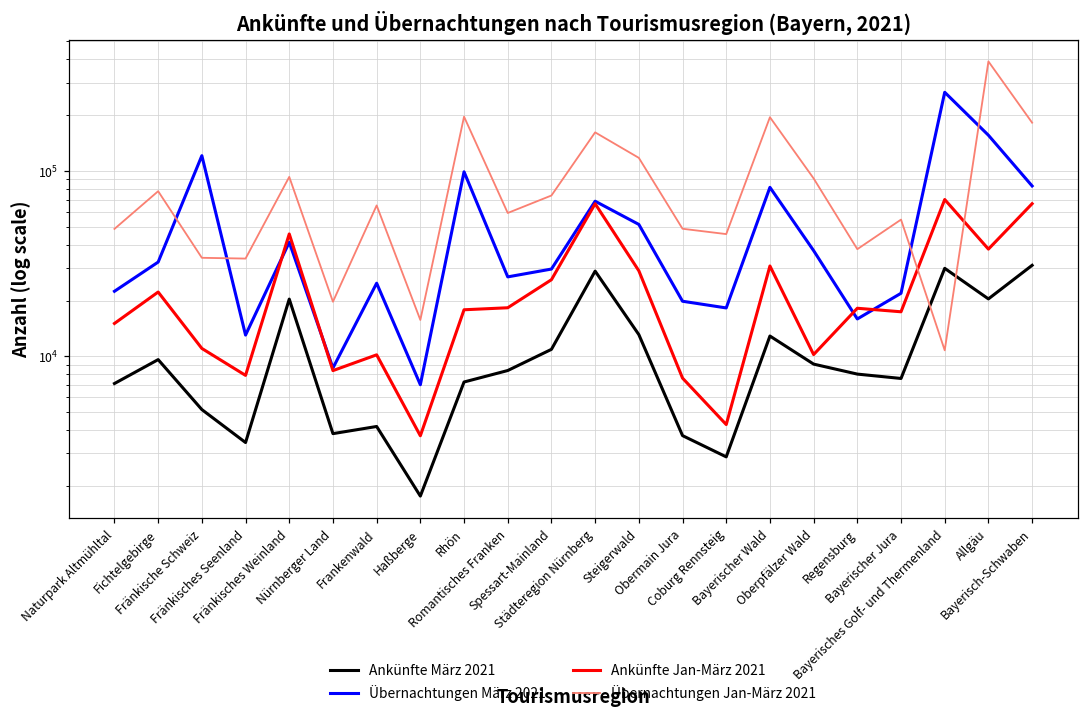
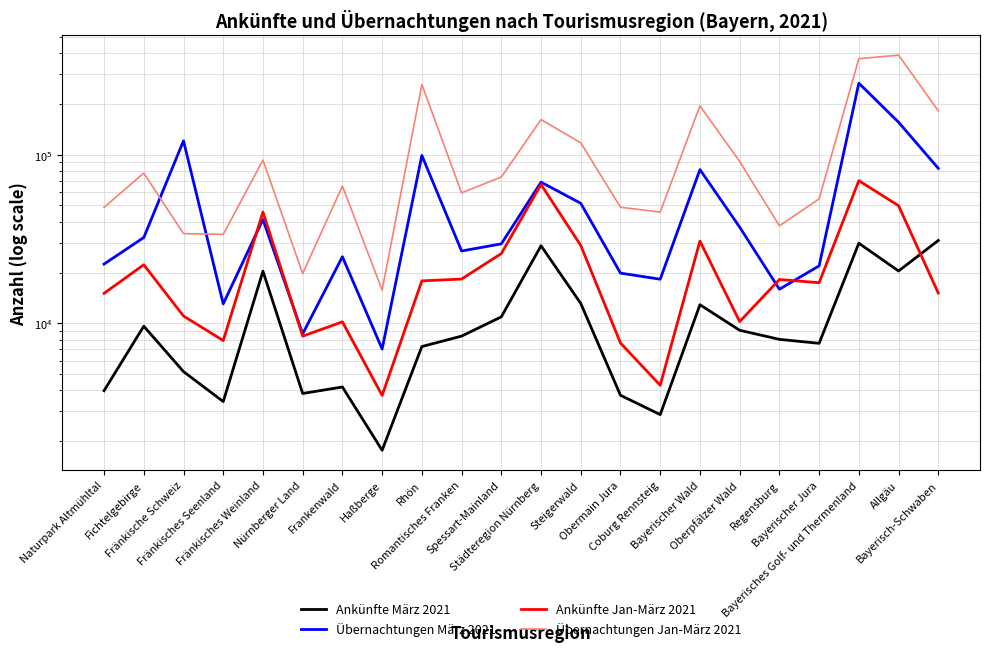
Ankünfte März 2021, Naturpark Altmühltal: 7100 -> 4000
Übernachtungen Jan-März 2021, Rhön: 200000 -> 260000
Übernachtungen Jan-März 2021, Bayerisches Golf- und Thermenland: 11000 -> 370000
Ankünfte Jan-März 2021, Allgäu: 38000 -> 50000
Ankünfte Jan-März 2021, Bayerisch-Schwaben: 67000 -> 15000
